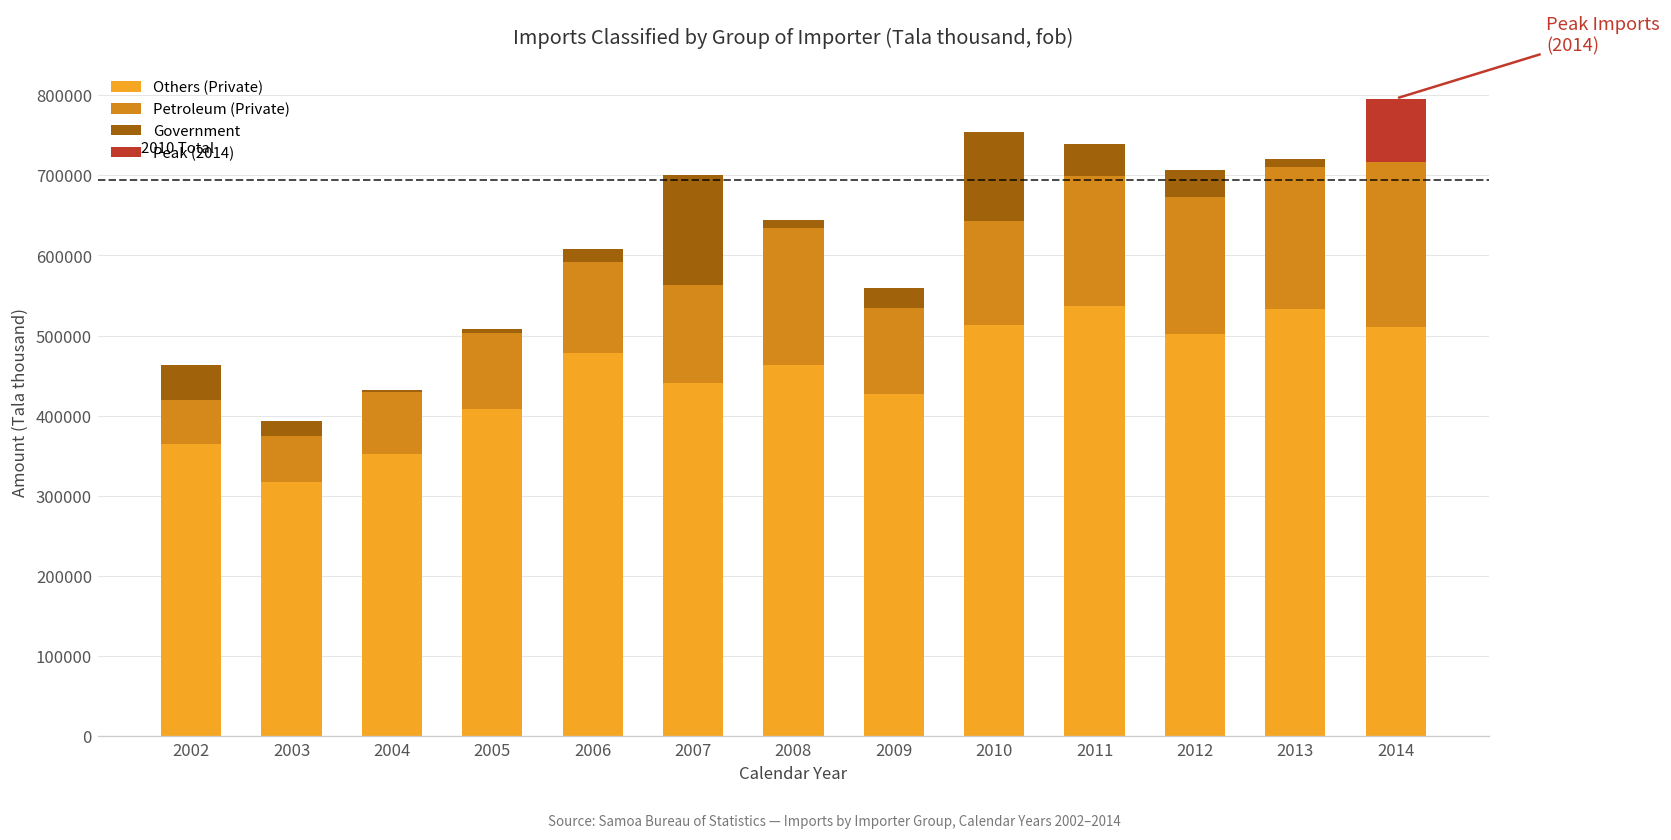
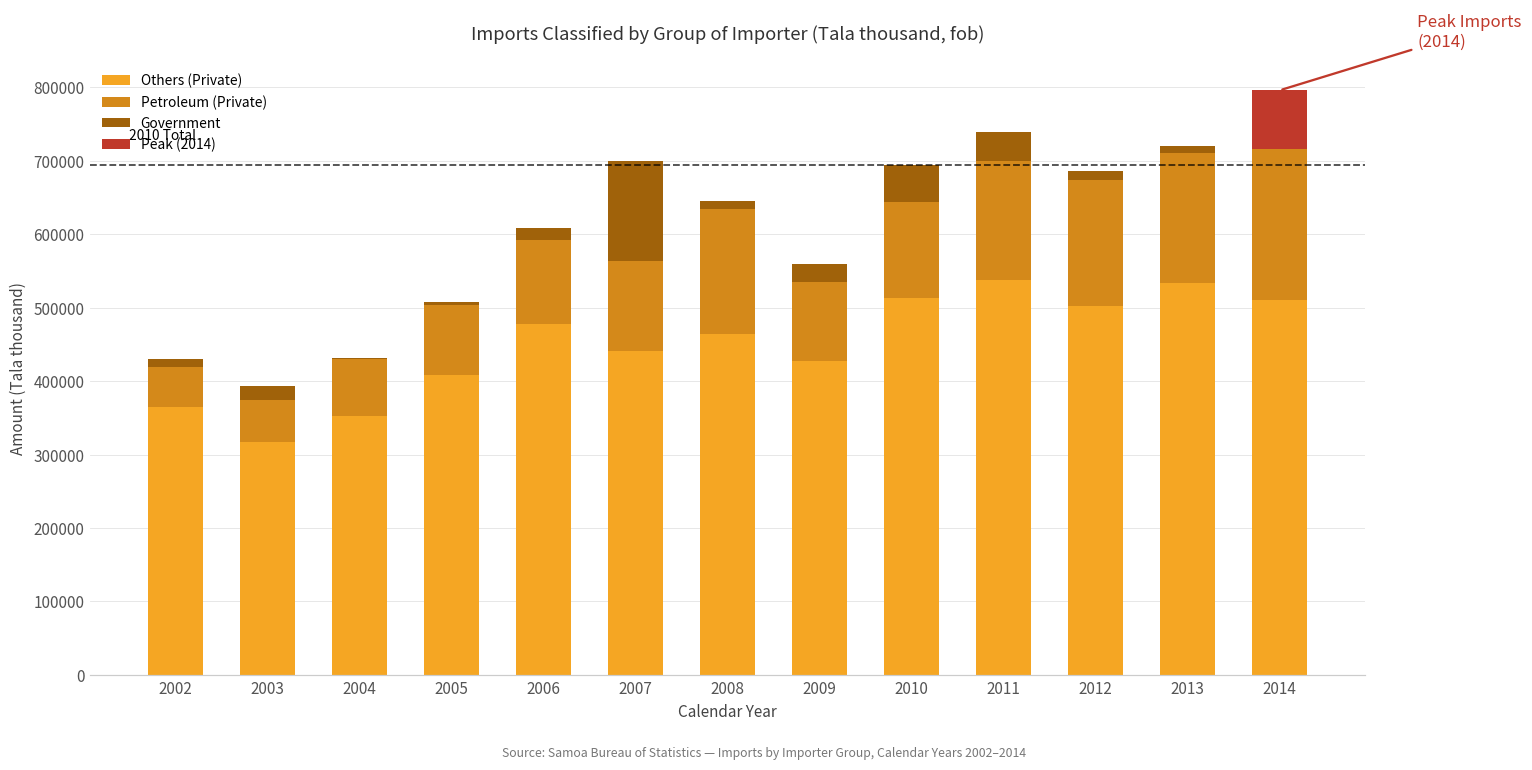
Government, 2002: 40000 -> 10000
Government, 2010: 110000 -> 50000
Government, 2012: 30000 -> 10000
